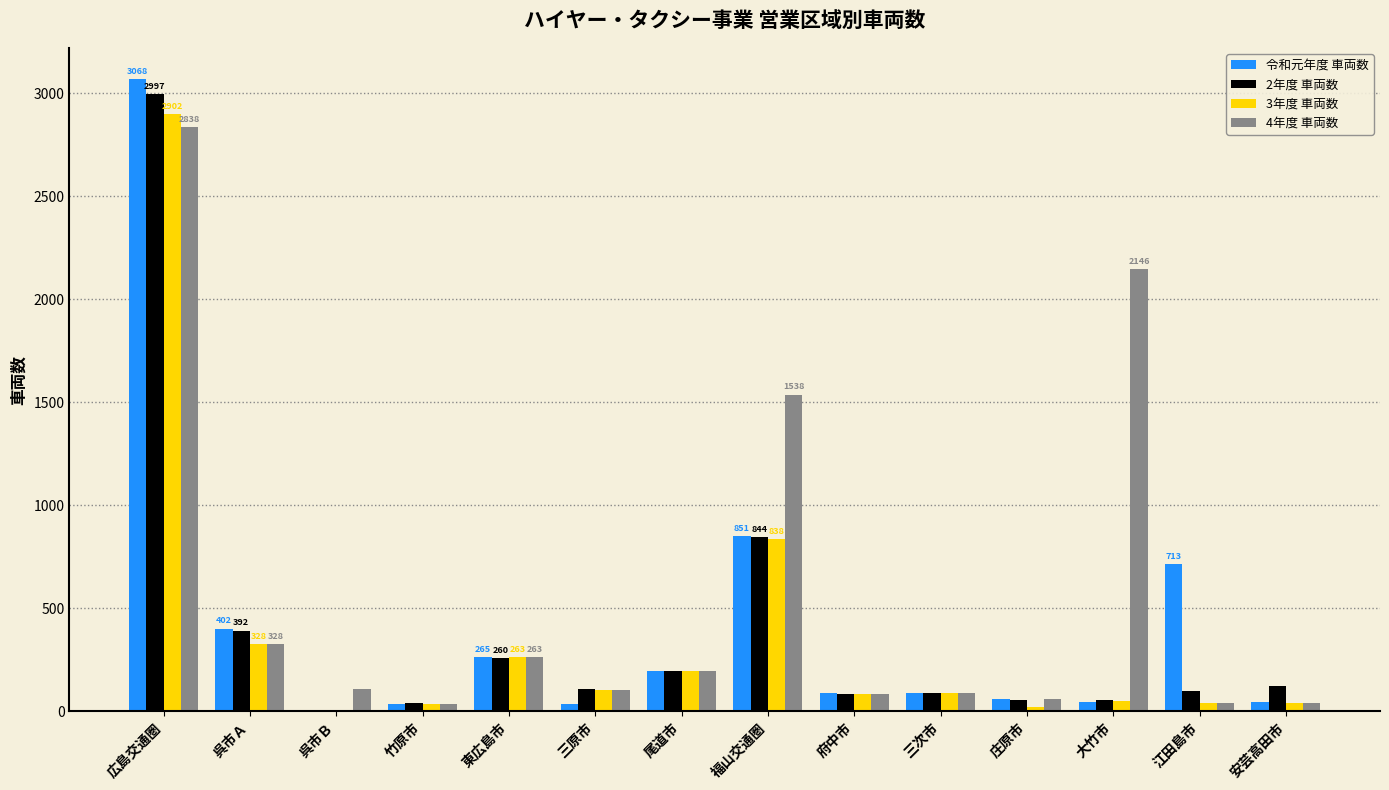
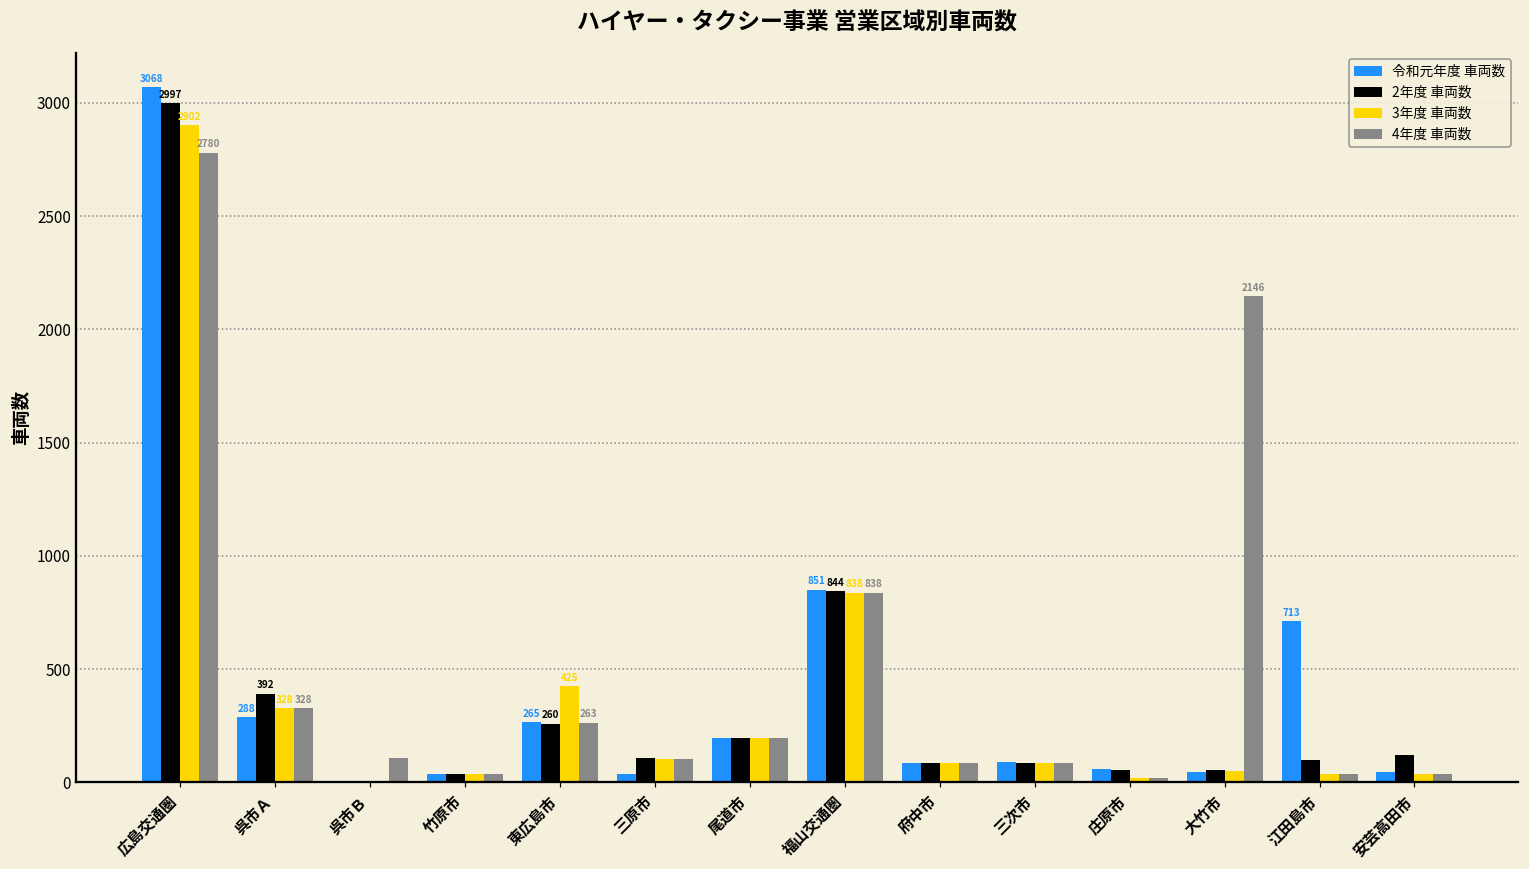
4年度 車両数, 広島交通圏: 2838 -> 2780
令和元年度 車両数, 呉市Ａ: 402 -> 288
3年度 車両数, 東広島市: 263 -> 425
4年度 車両数, 福山交通圏: 1538 -> 838
4年度 車両数, 庄原市: 60 -> 20
